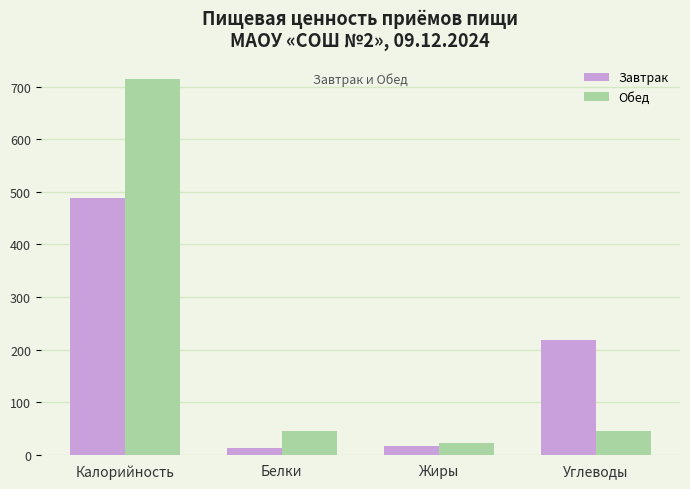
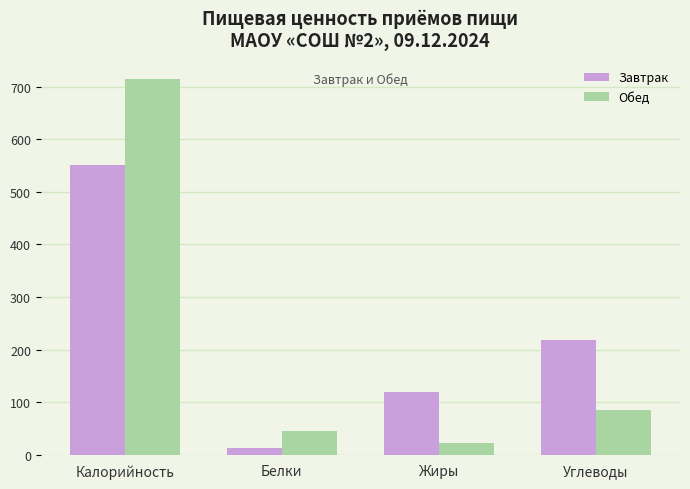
Завтрак, Калорийность: 490 -> 550
Завтрак, Жиры: 20 -> 120
Обед, Углеводы: 50 -> 90
